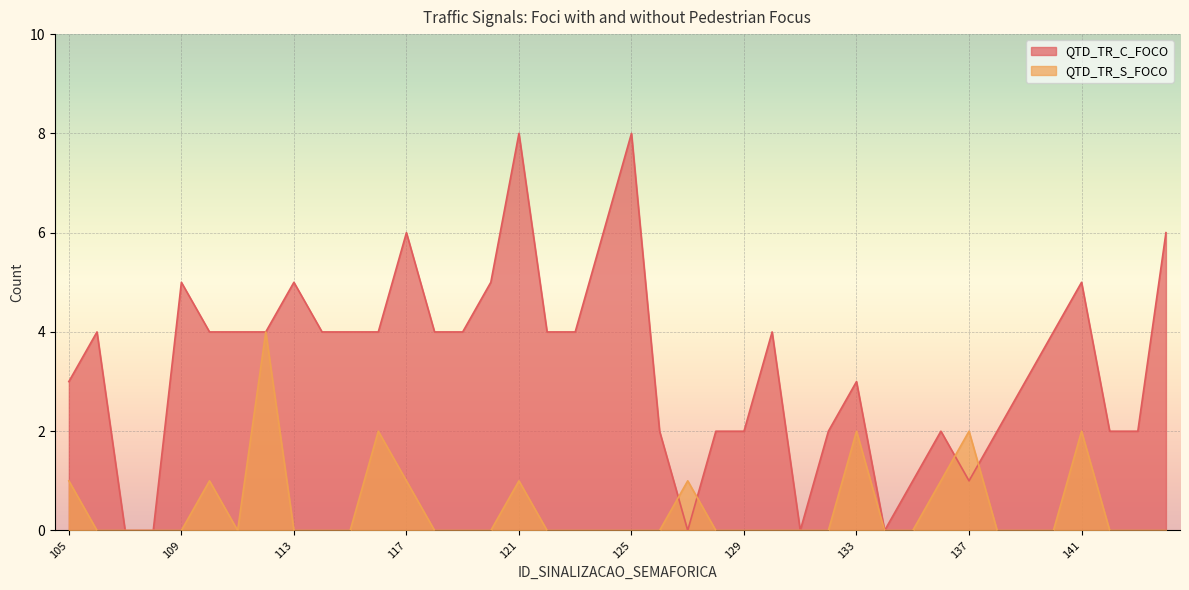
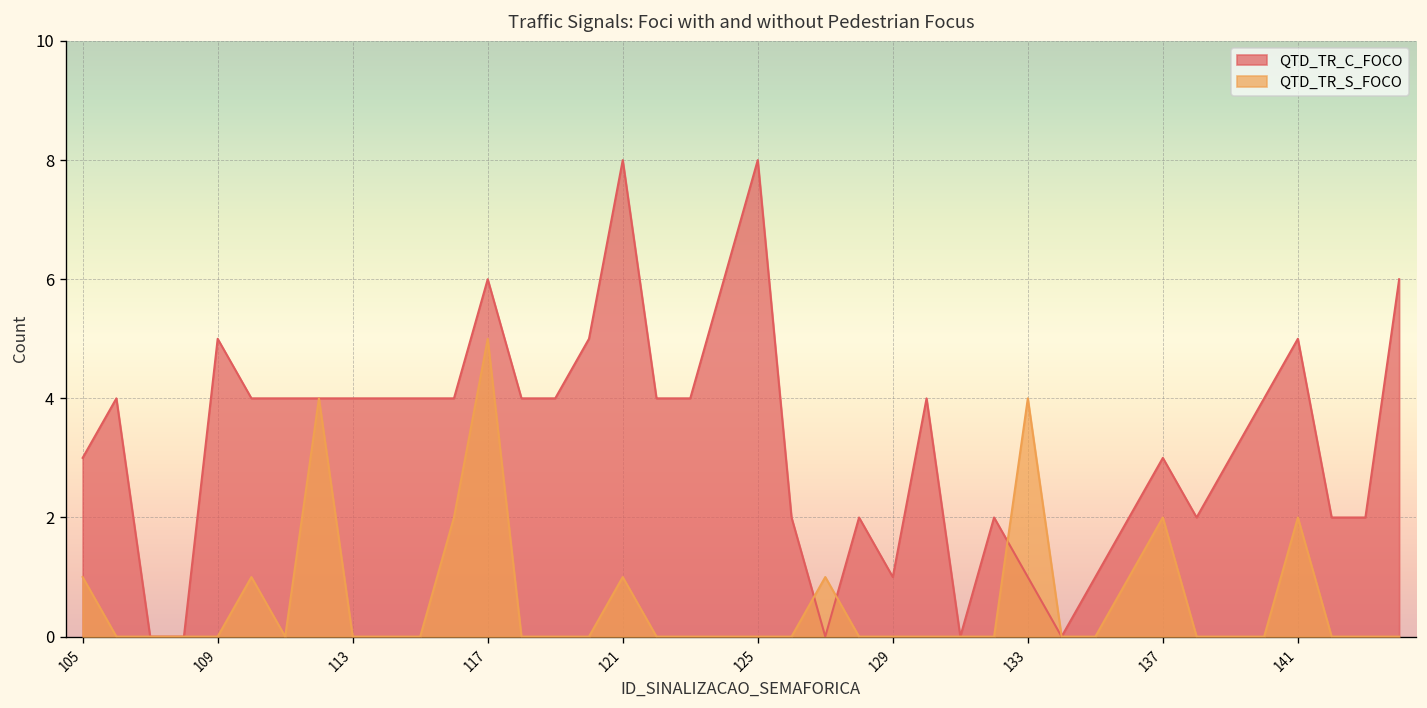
QTD_TR_C_FOCO, 113: 5 -> 4
QTD_TR_S_FOCO, 117: 1 -> 5
QTD_TR_C_FOCO, 129: 2 -> 1
QTD_TR_C_FOCO, 133: 3 -> 1
QTD_TR_S_FOCO, 133: 2 -> 4
QTD_TR_C_FOCO, 137: 1 -> 3
